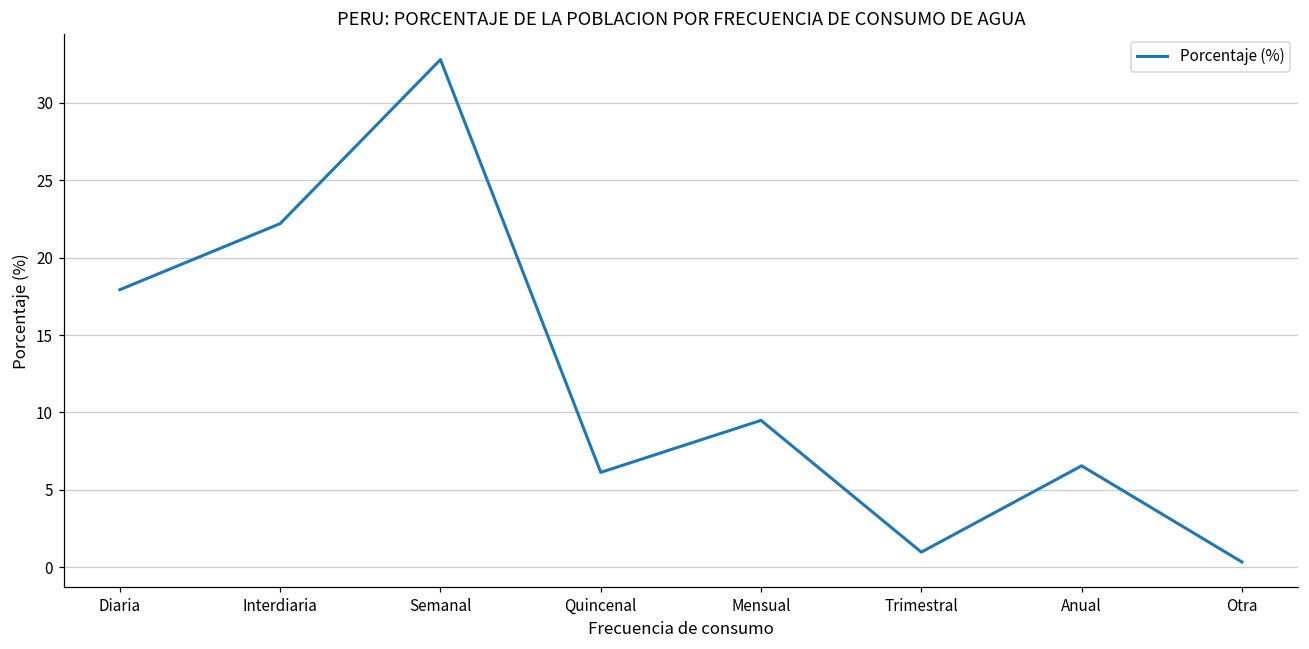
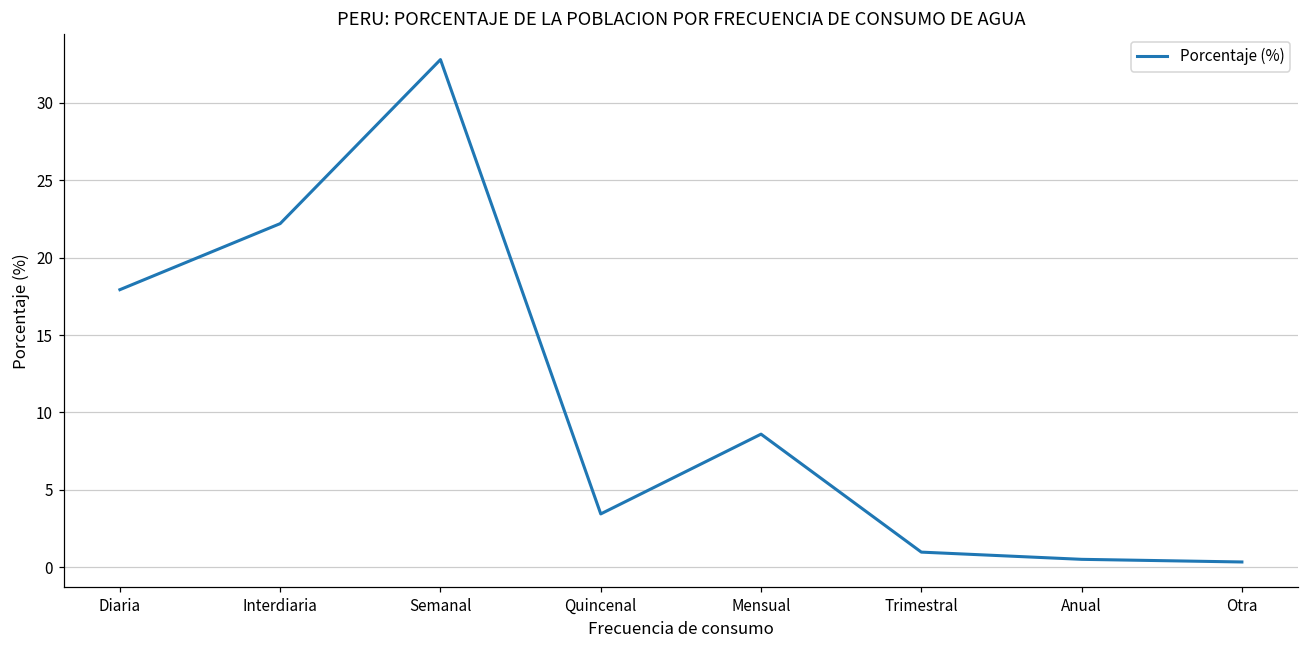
Quincenal: 6.1 -> 3.4
Mensual: 9.5 -> 8.6
Anual: 6.6 -> 0.5
